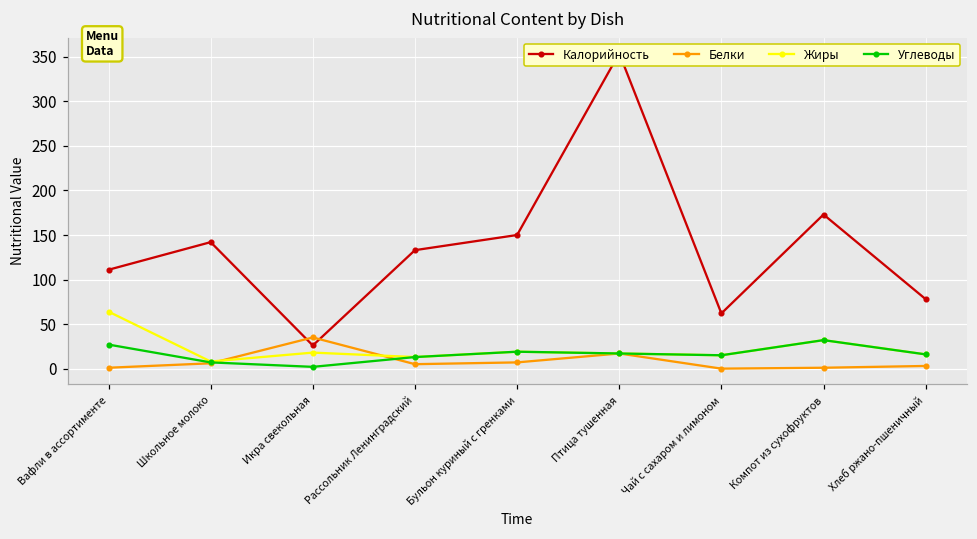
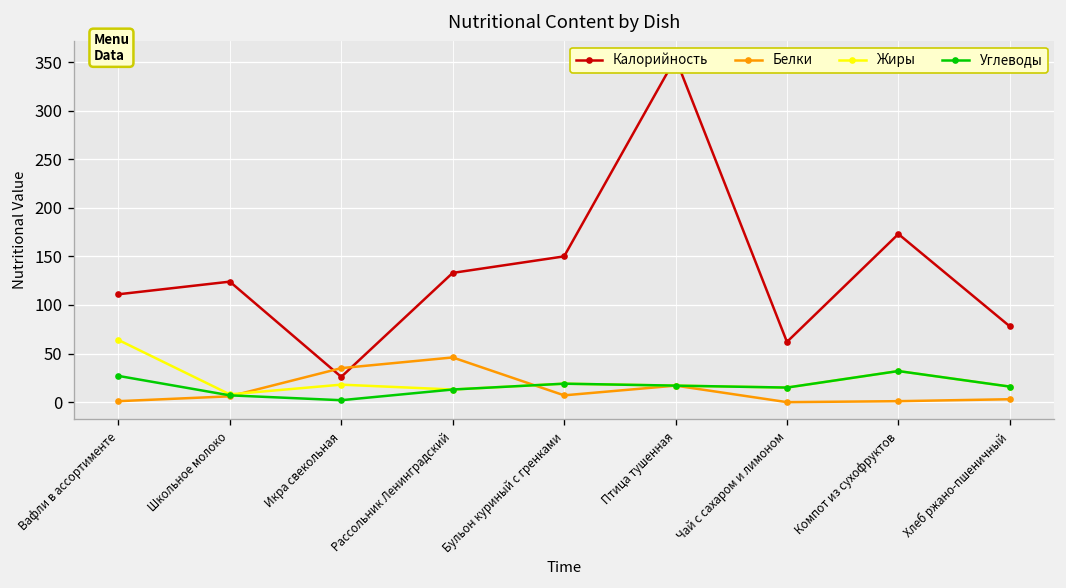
Калорийность, Школьное молоко: 140 -> 120
Белки, Рассольник Ленинградский: 10 -> 50
